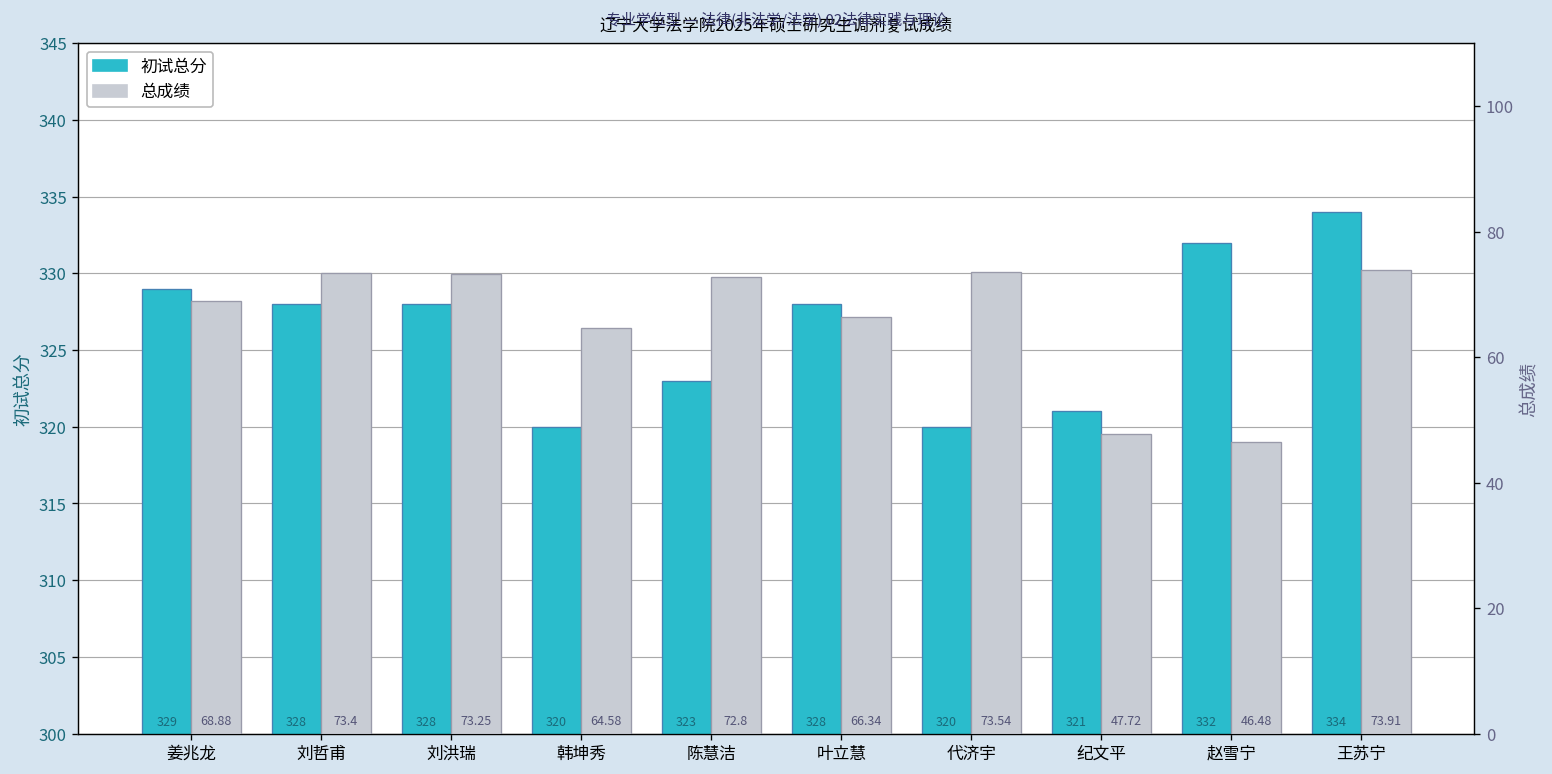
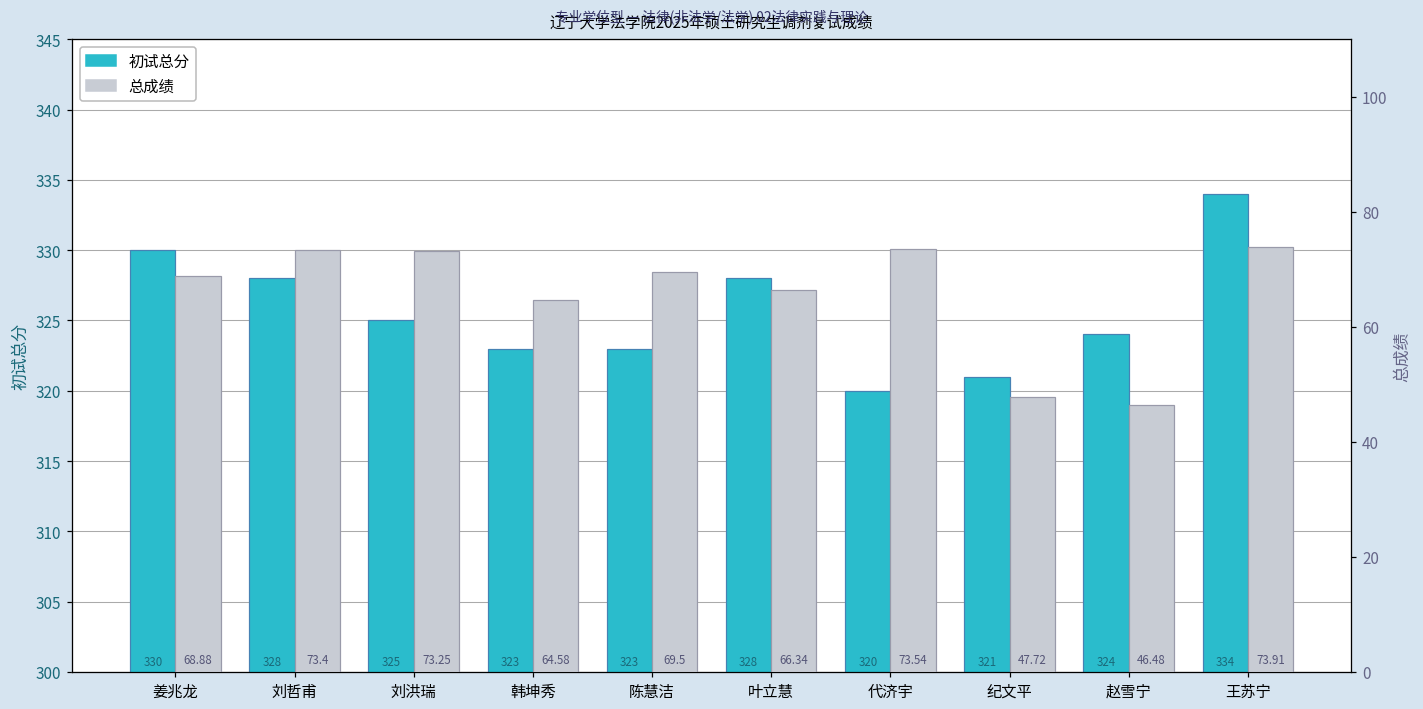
初试总分, 姜兆龙: 329 -> 330
初试总分, 刘洪瑞: 328 -> 325
初试总分, 韩坤秀: 320 -> 323
初试总分, 赵雪宁: 332 -> 324
总成绩, 陈慧洁: 72.8 -> 69.5
